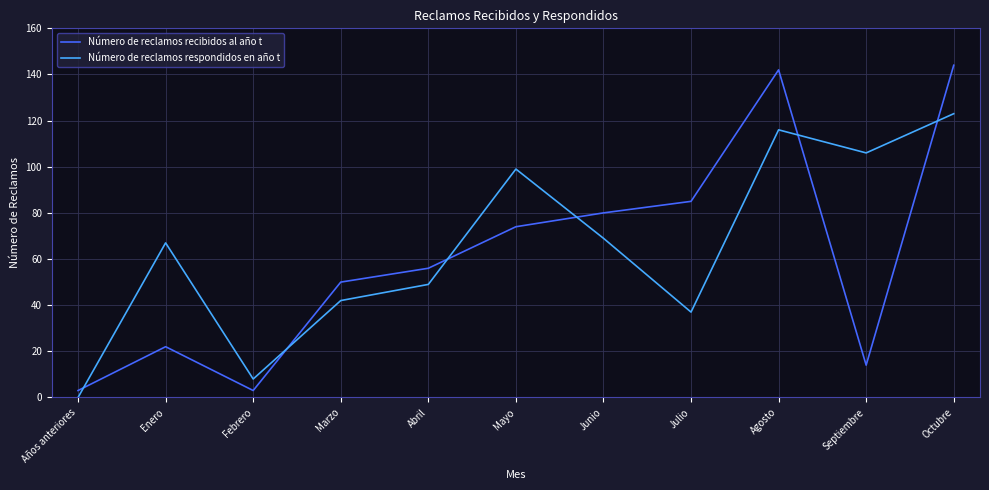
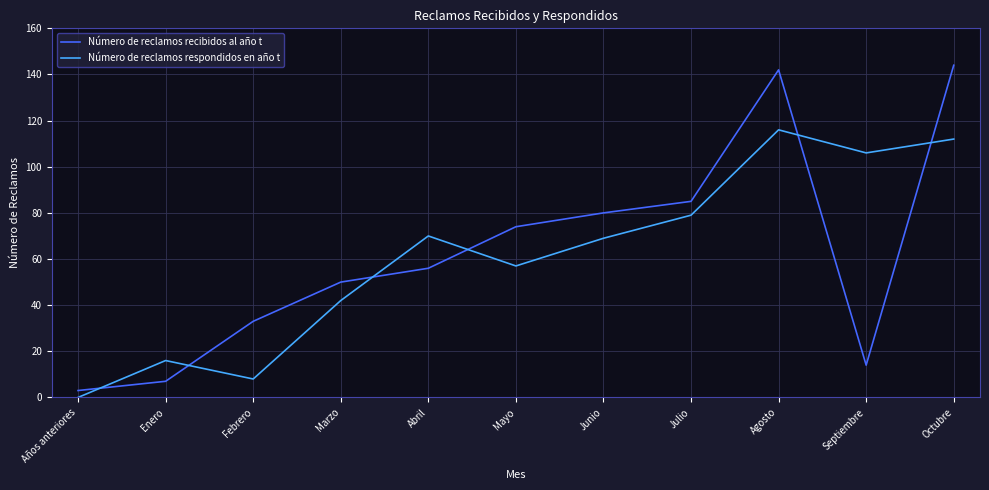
Número de reclamos recibidos al año t, Enero: 22 -> 7
Número de reclamos respondidos en año t, Enero: 67 -> 16
Número de reclamos recibidos al año t, Febrero: 3 -> 33
Número de reclamos respondidos en año t, Abril: 49 -> 70
Número de reclamos respondidos en año t, Mayo: 99 -> 57
Número de reclamos respondidos en año t, Julio: 37 -> 79
Número de reclamos respondidos en año t, Octubre: 123 -> 112
